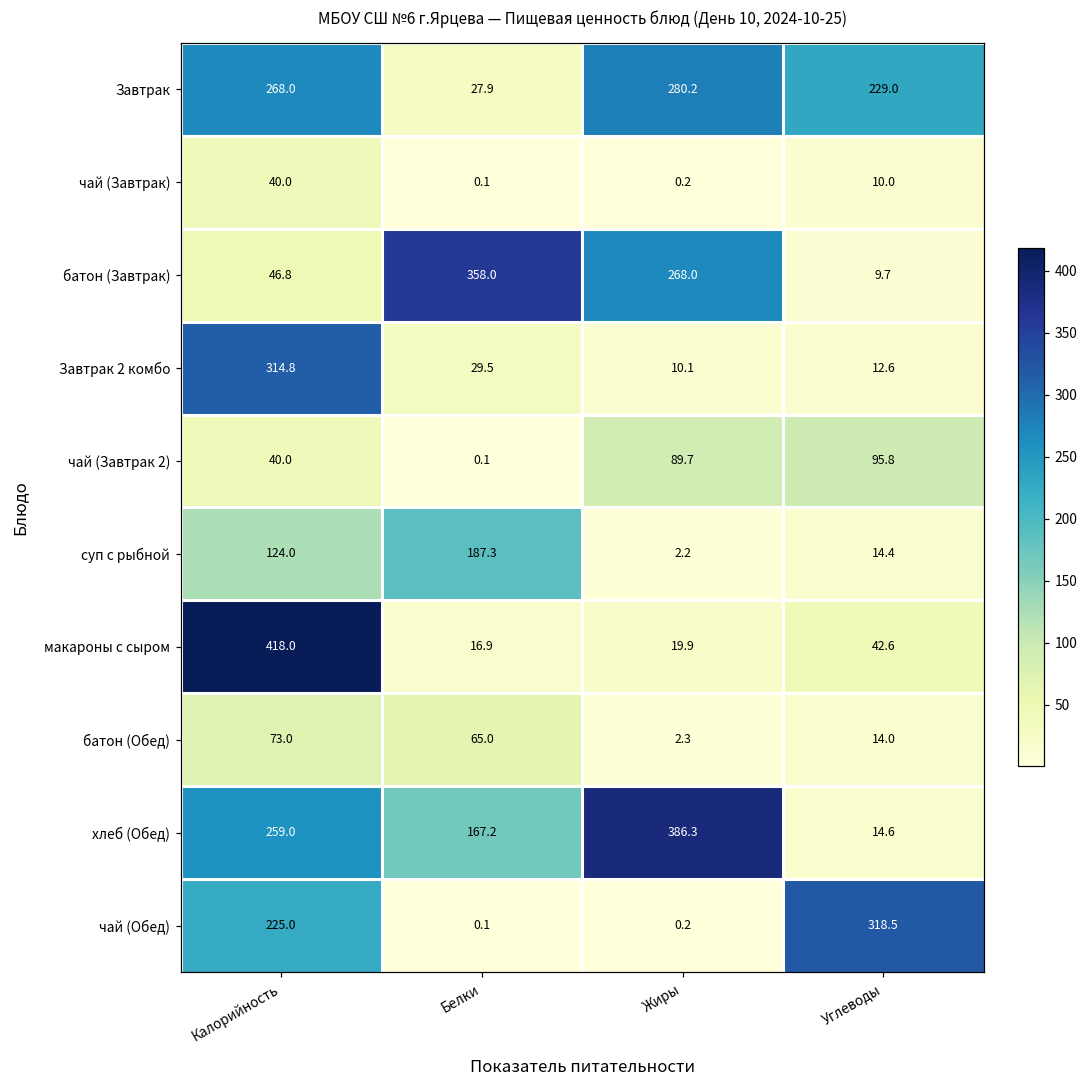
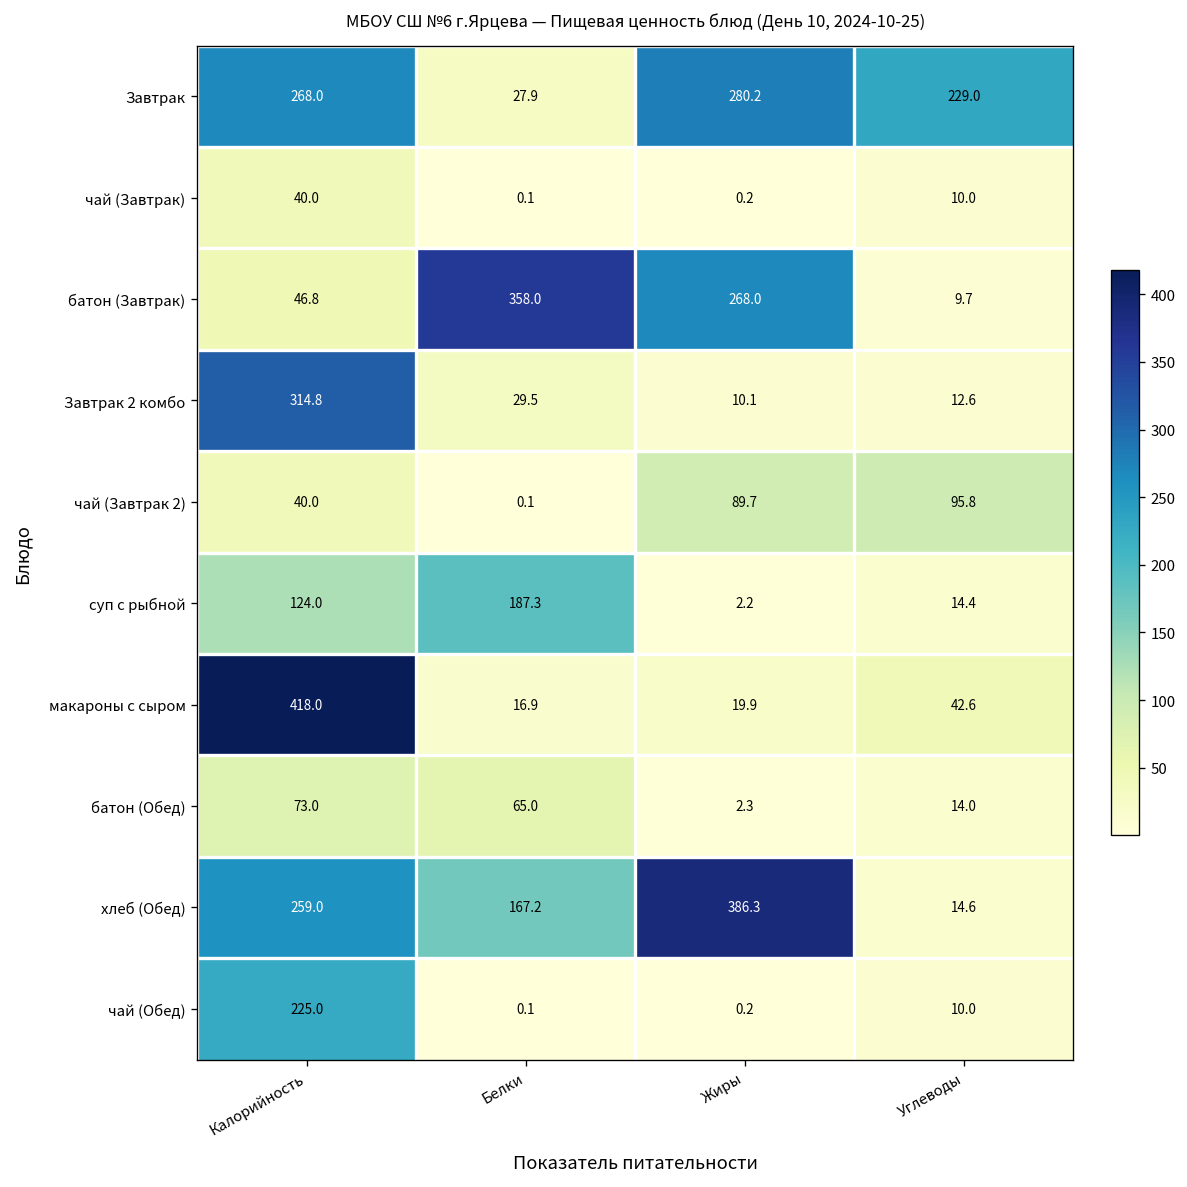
чай (Обед), Углеводы: 318.5 -> 10.0
